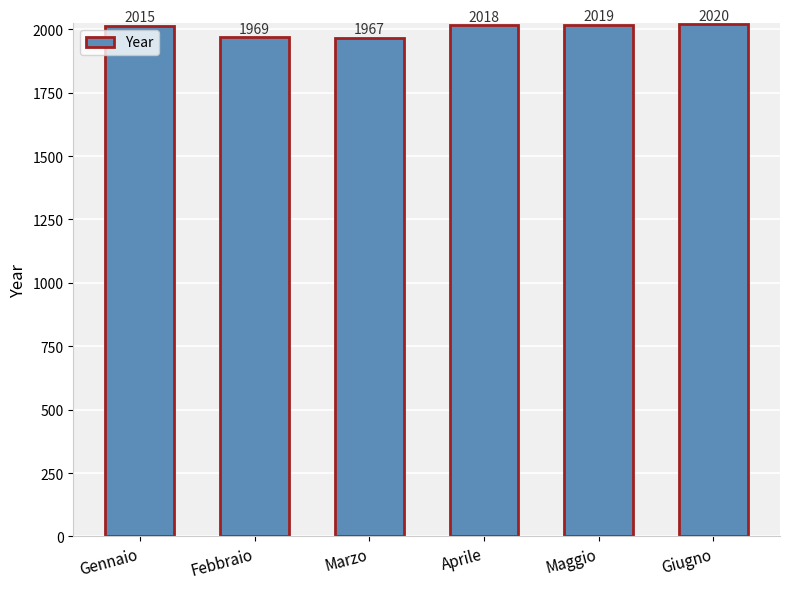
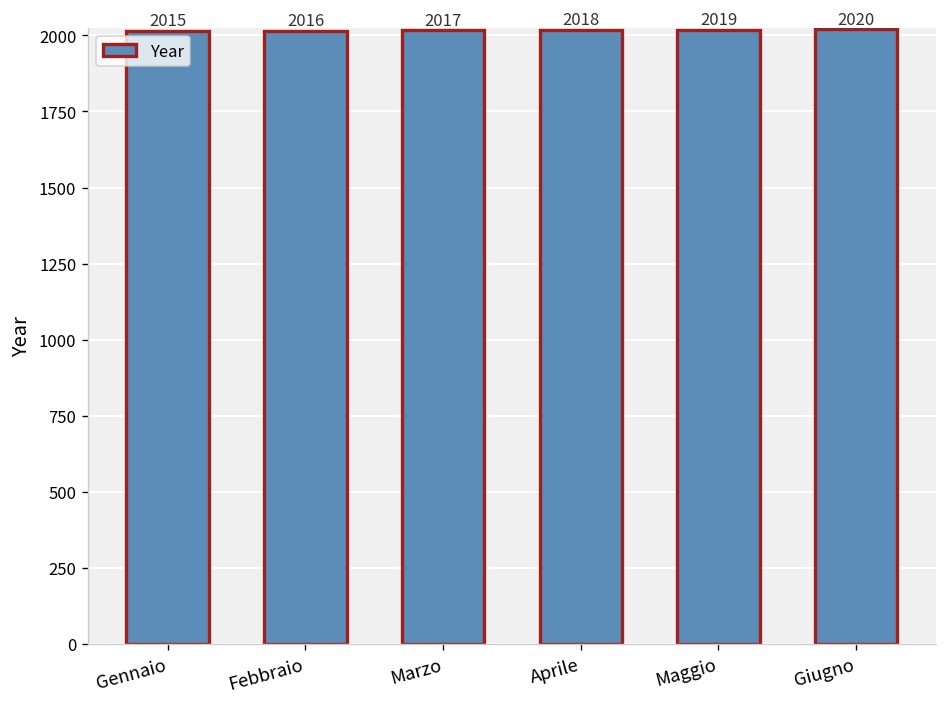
Febbraio: 1969 -> 2016
Marzo: 1967 -> 2017
